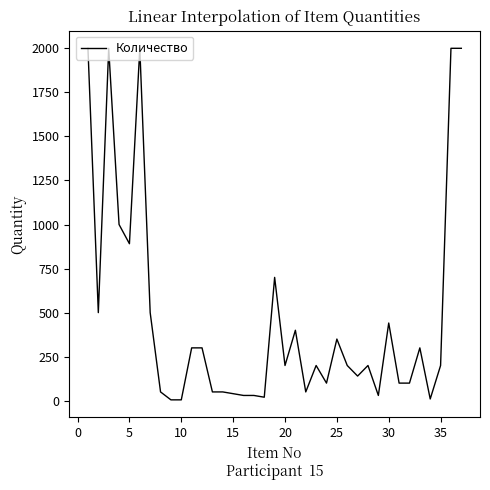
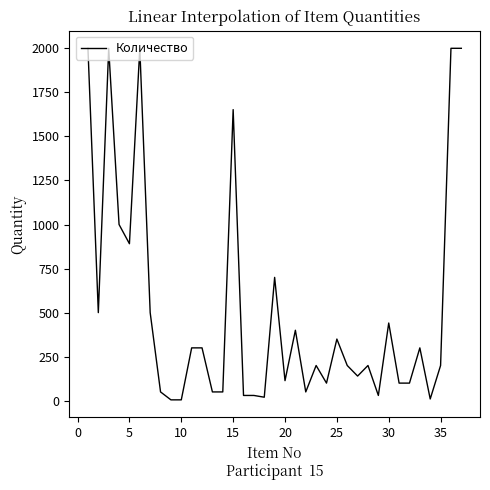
15: 40 -> 1650
20: 200 -> 110
